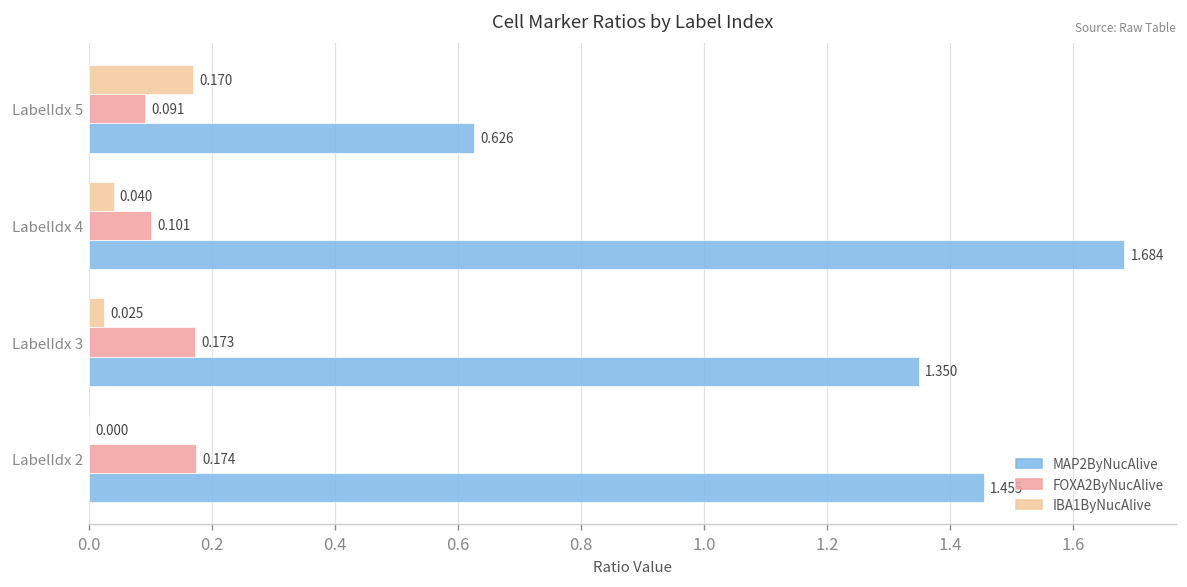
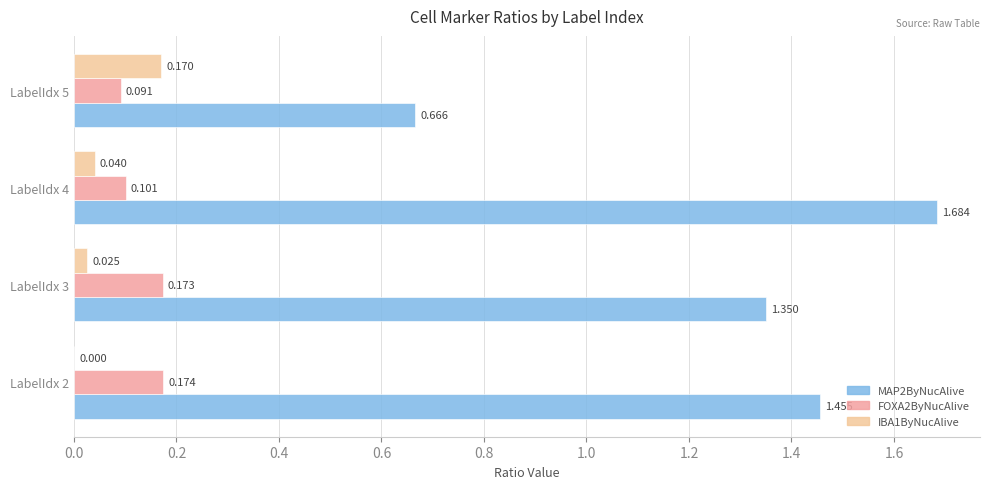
MAP2ByNucAlive, LabelIdx 5: 0.626 -> 0.666
